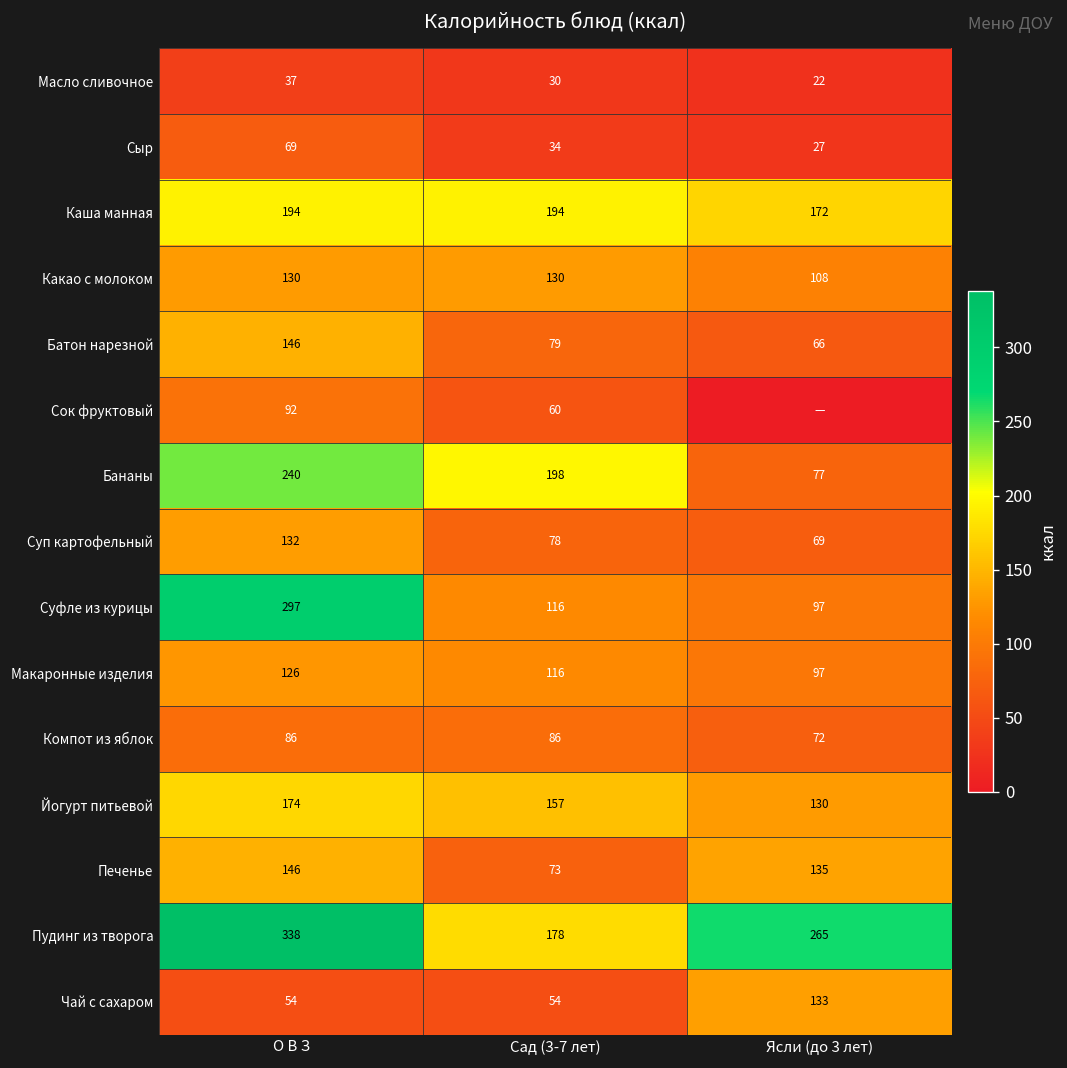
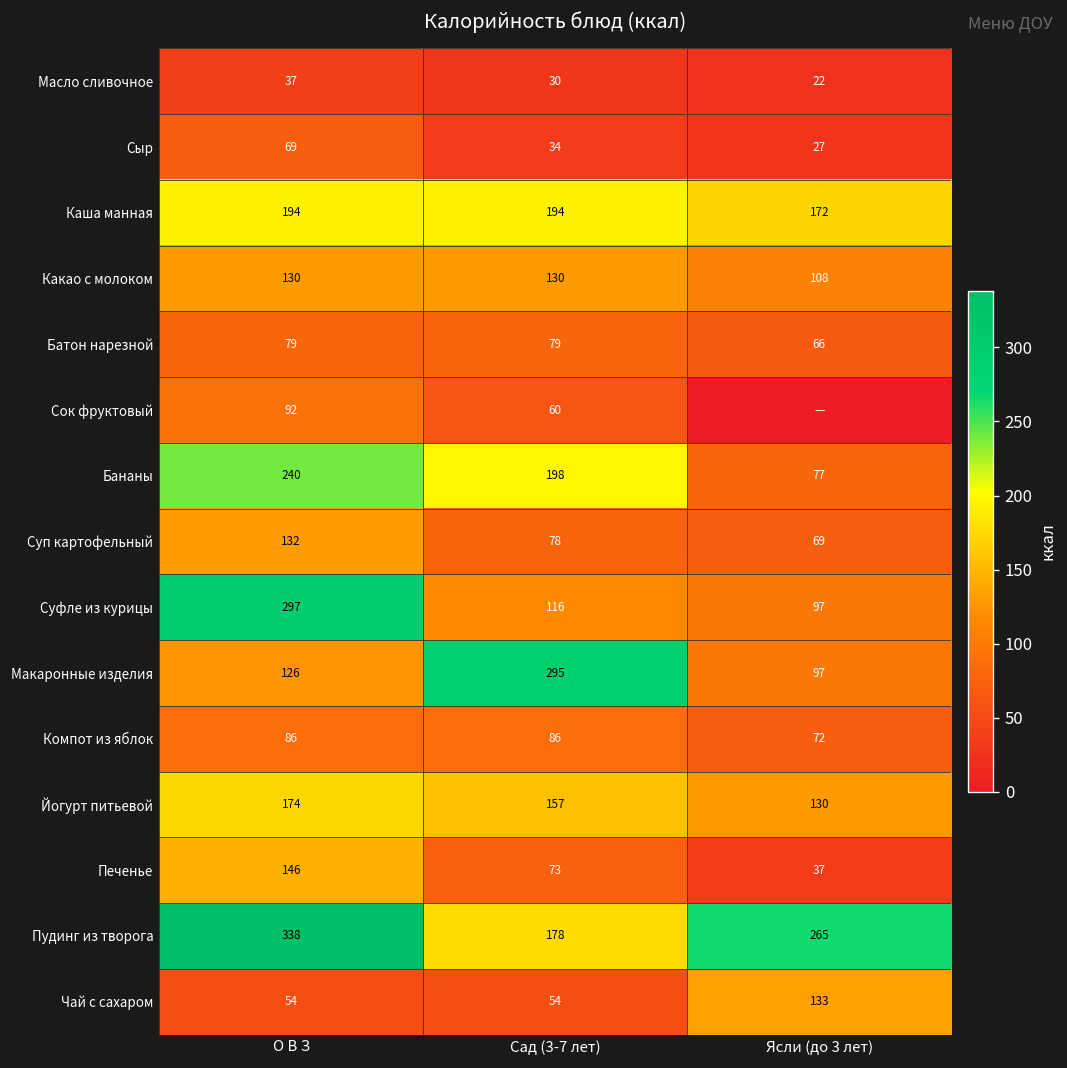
Батон нарезной, О В З: 146 -> 79
Макаронные изделия, Сад (3-7 лет): 116 -> 295
Печенье, Ясли (до 3 лет): 135 -> 37
